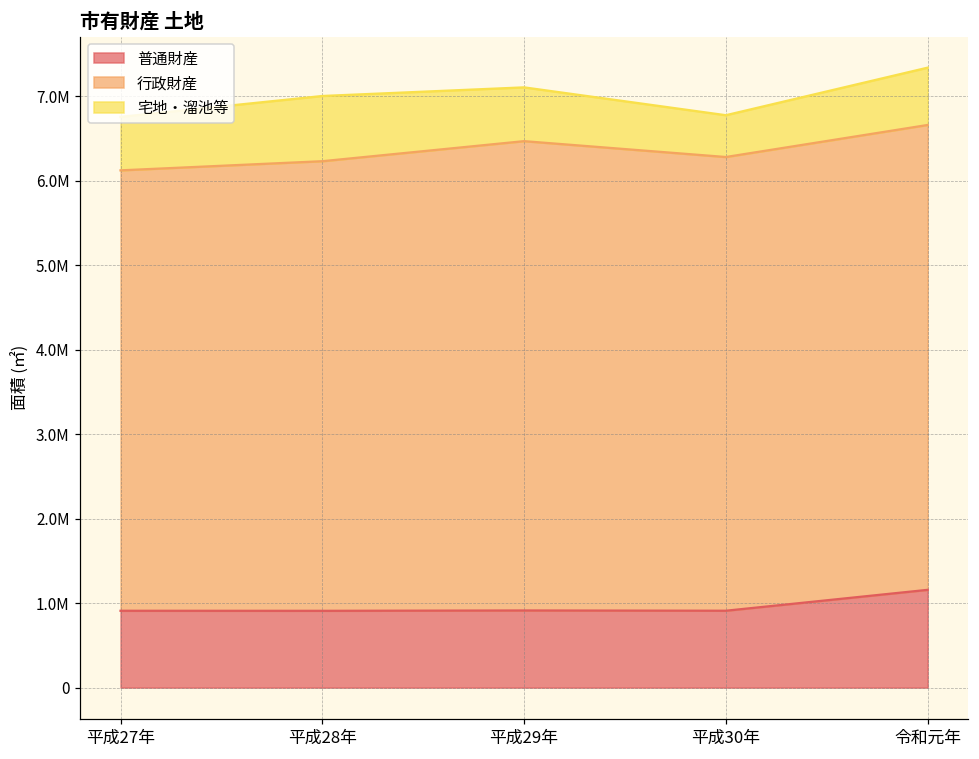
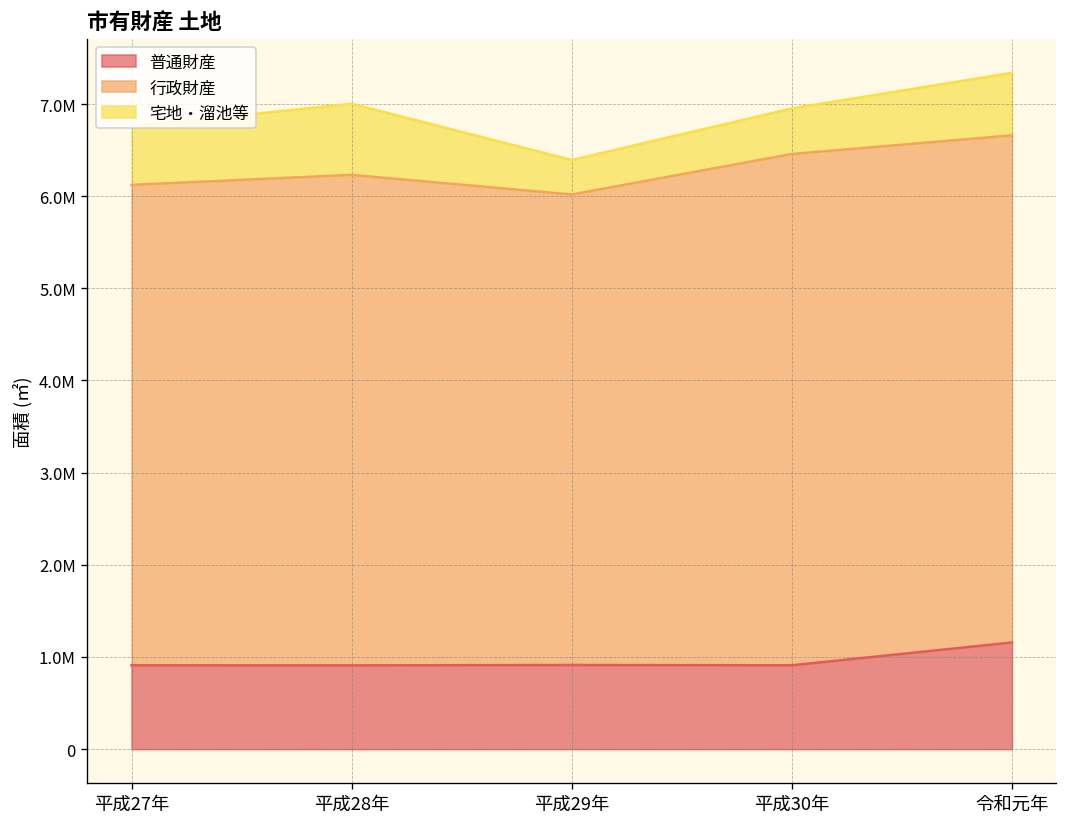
行政財産, 平成29年: 5600000 -> 5100000
宅地・溜池等, 平成29年: 600000 -> 400000
行政財産, 平成30年: 5400000 -> 5500000
